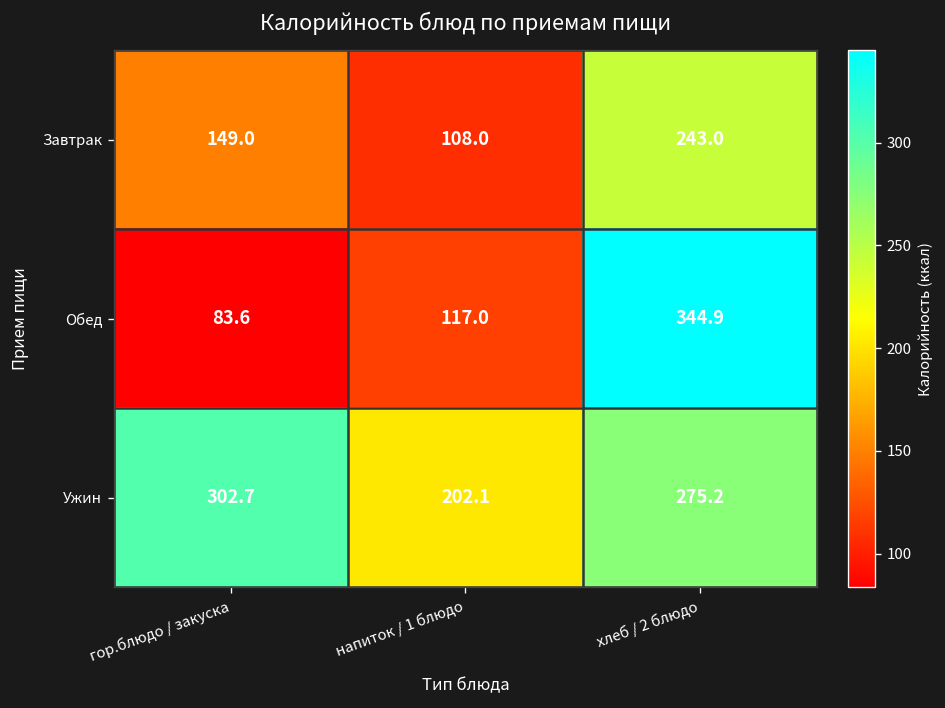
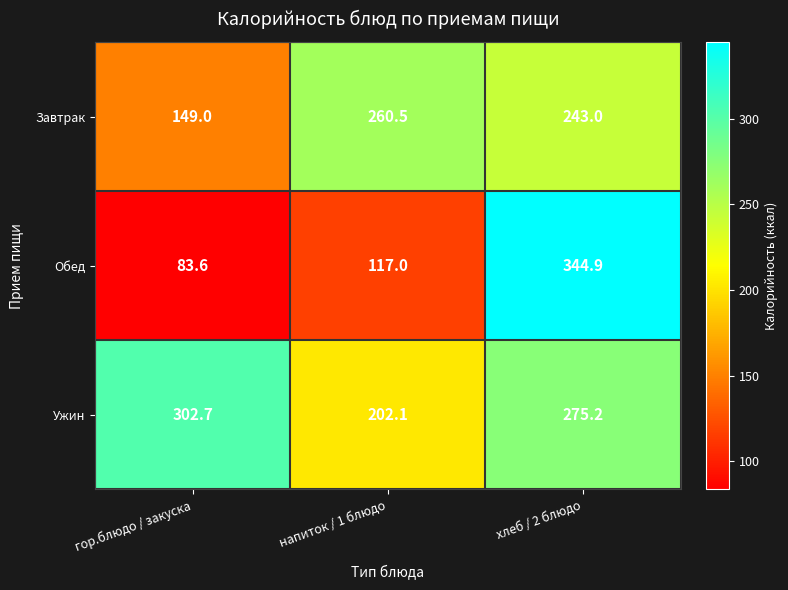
Завтрак, напиток / 1 блюдо: 108.0 -> 260.5
